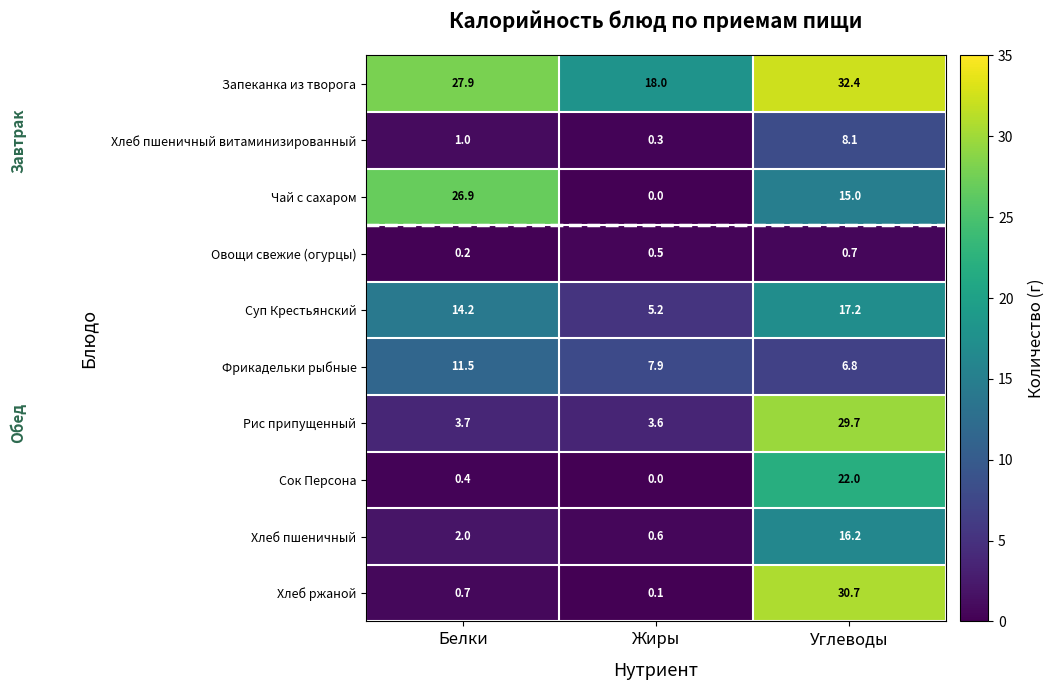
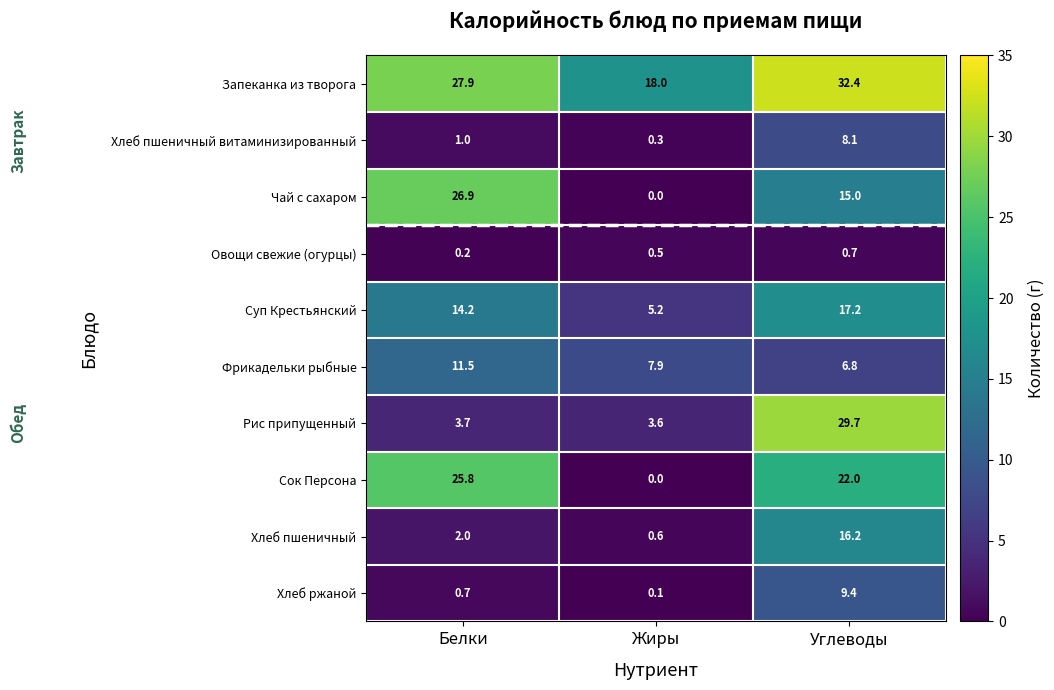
Сок Персона, Белки: 0.4 -> 25.8
Хлеб ржаной, Углеводы: 30.7 -> 9.4
